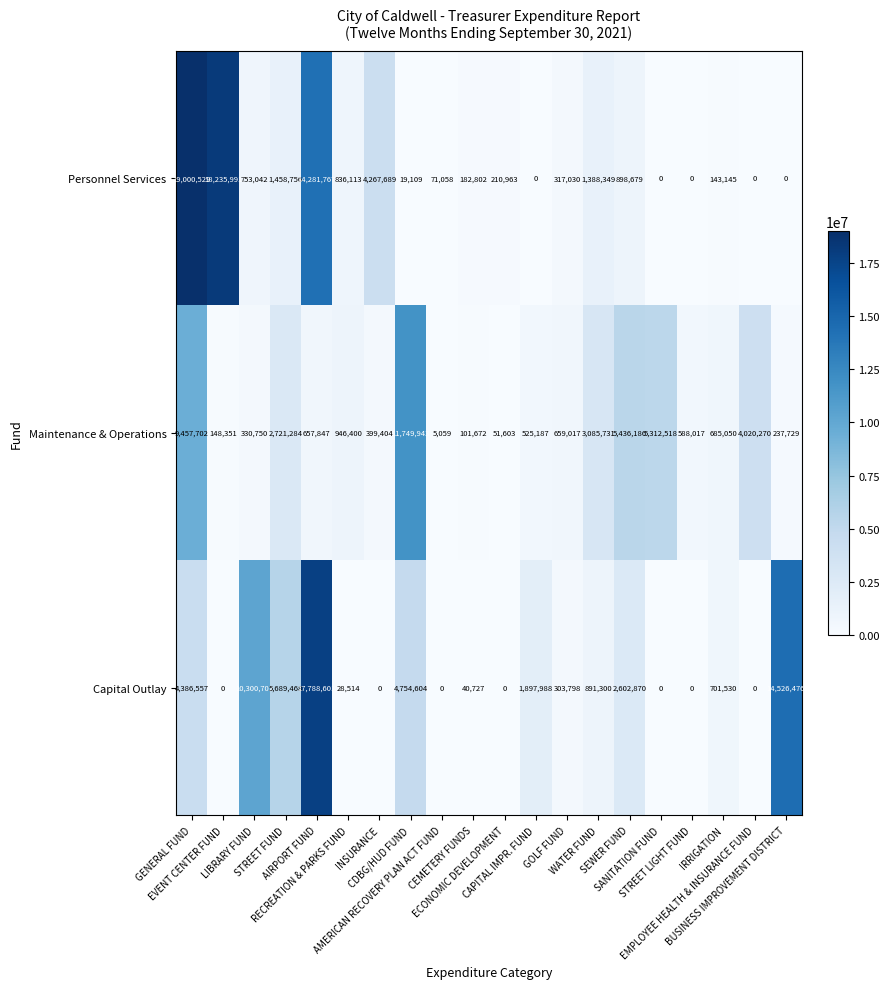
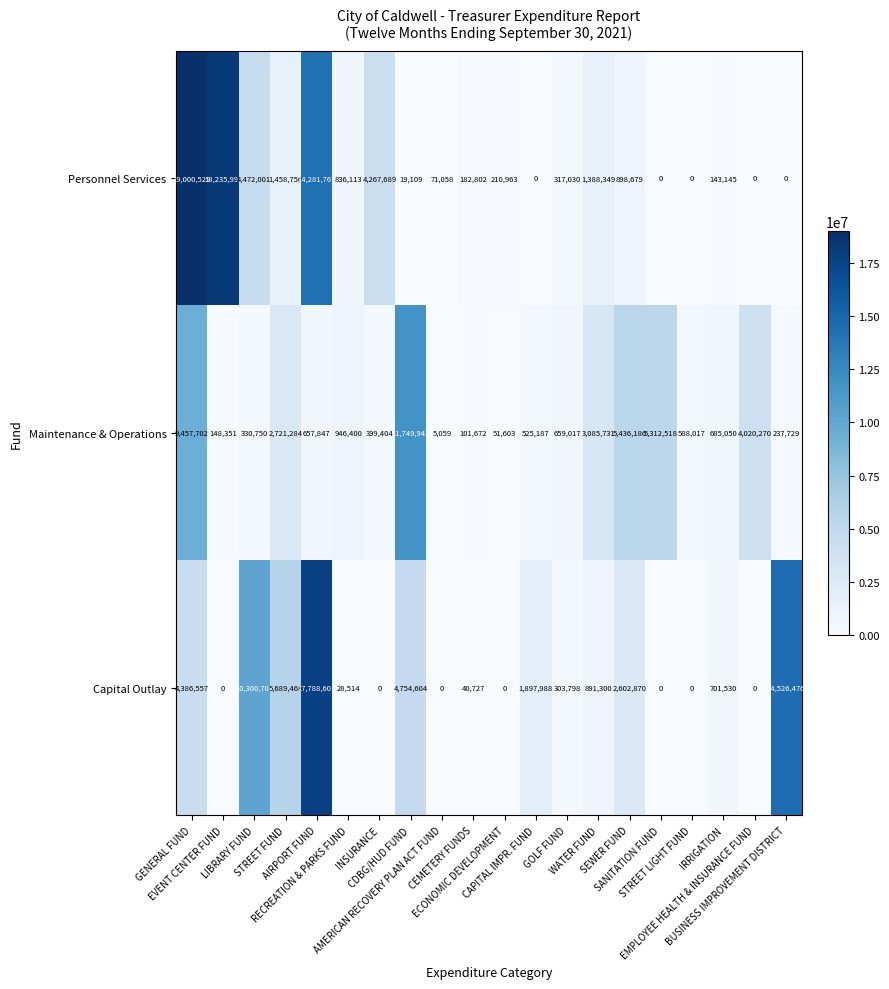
Personnel Services, LIBRARY FUND: 753,042 -> 4,472,001
